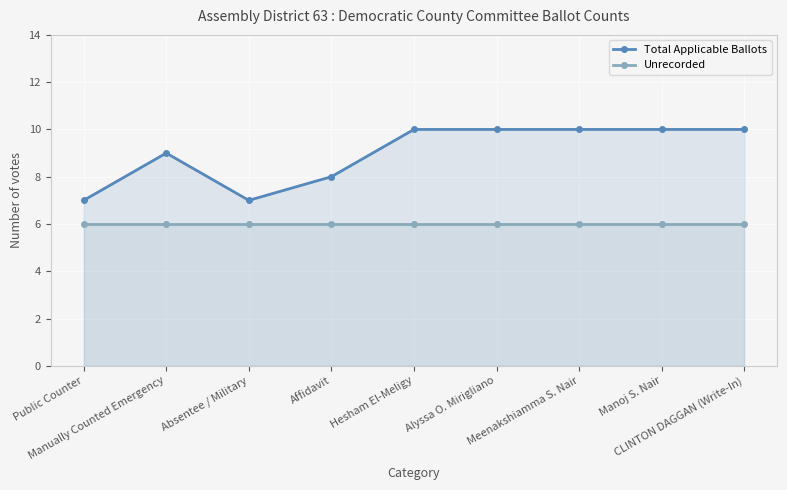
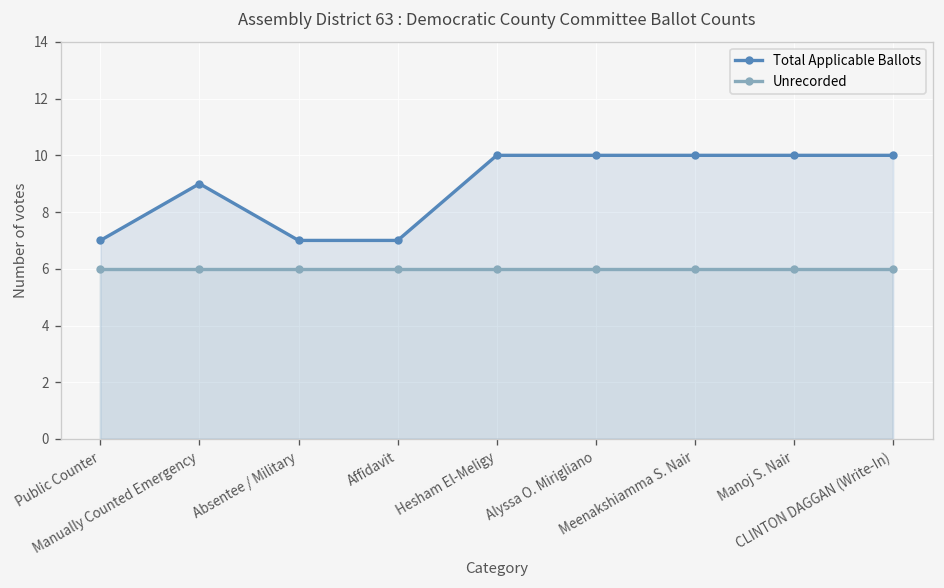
Total Applicable Ballots, Affidavit: 8 -> 7
